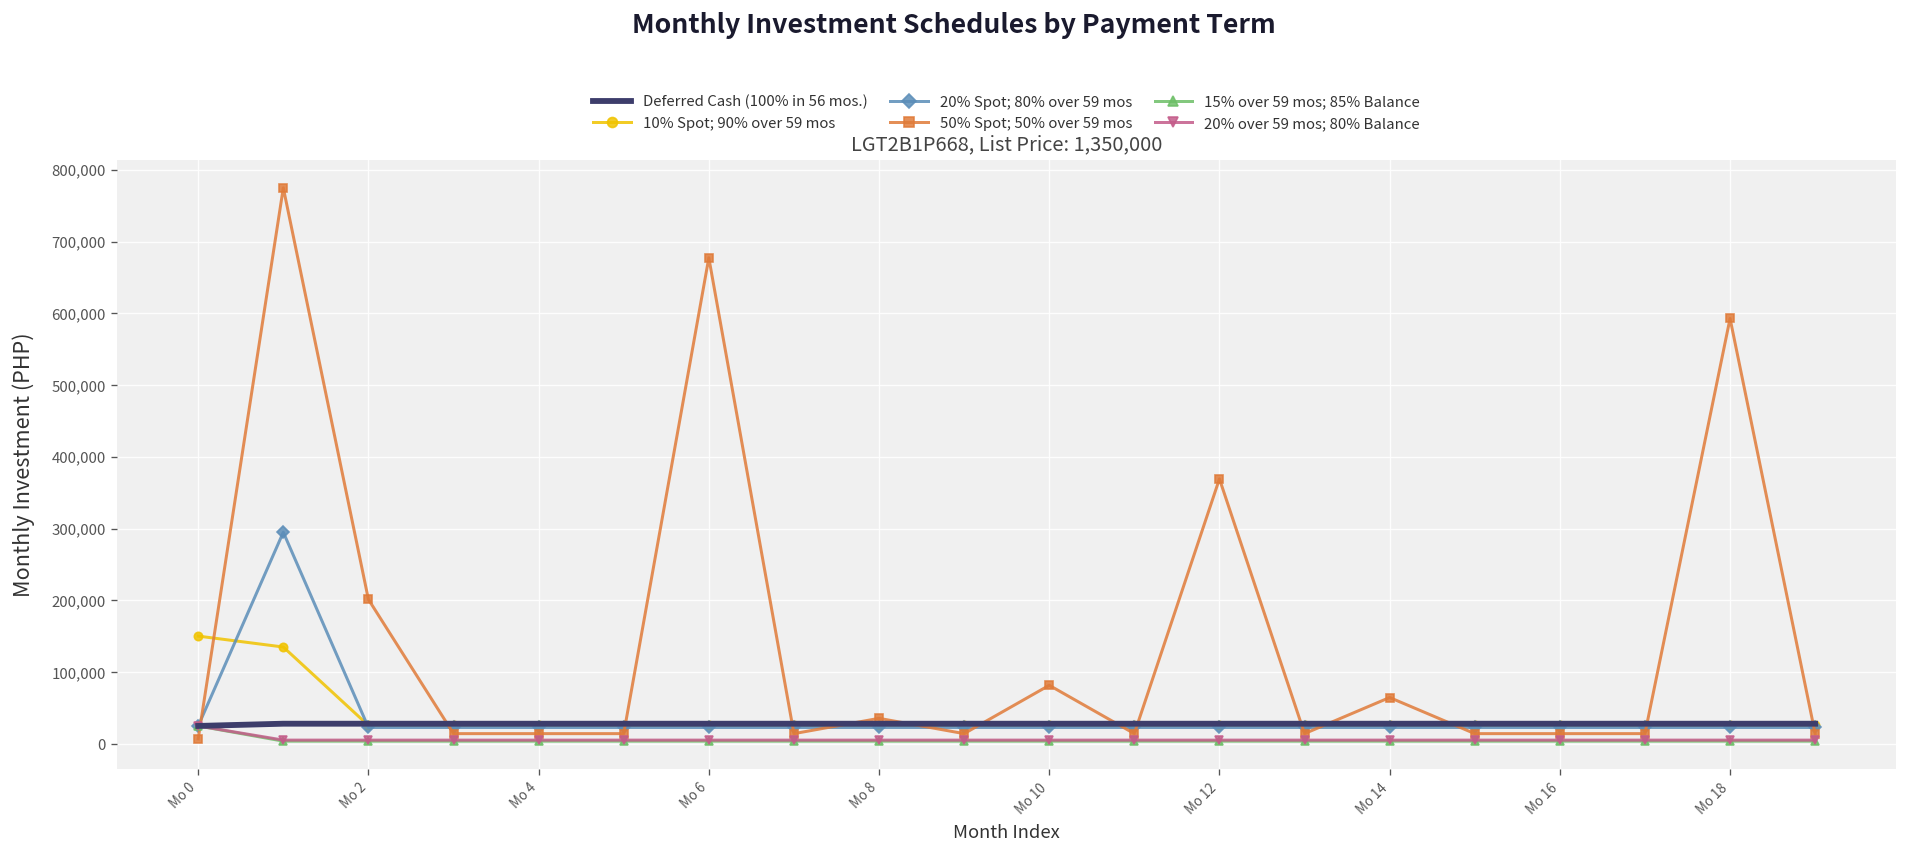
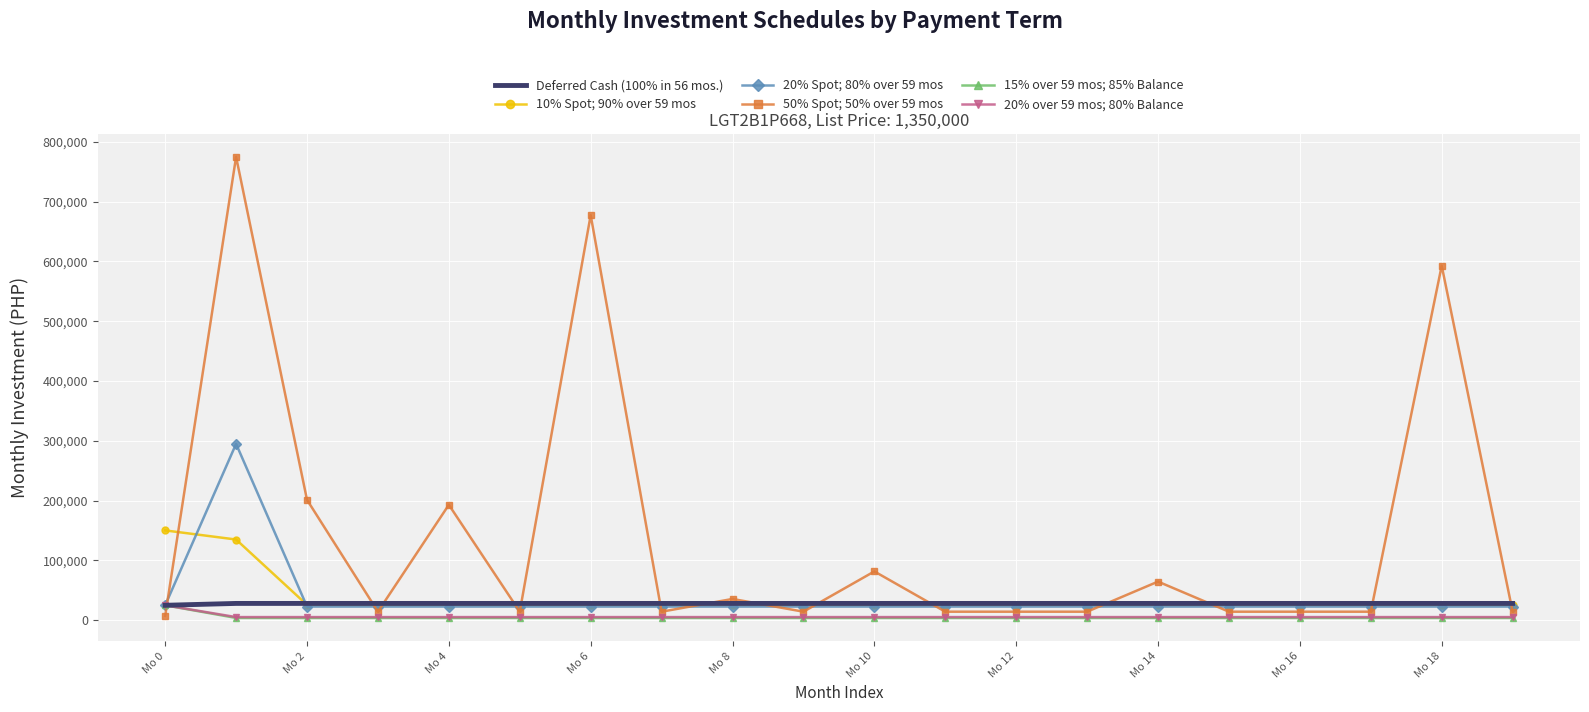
50% Spot; 50% over 59 mos, Mo 4: 10,000 -> 190,000
50% Spot; 50% over 59 mos, Mo 12: 370,000 -> 10,000
